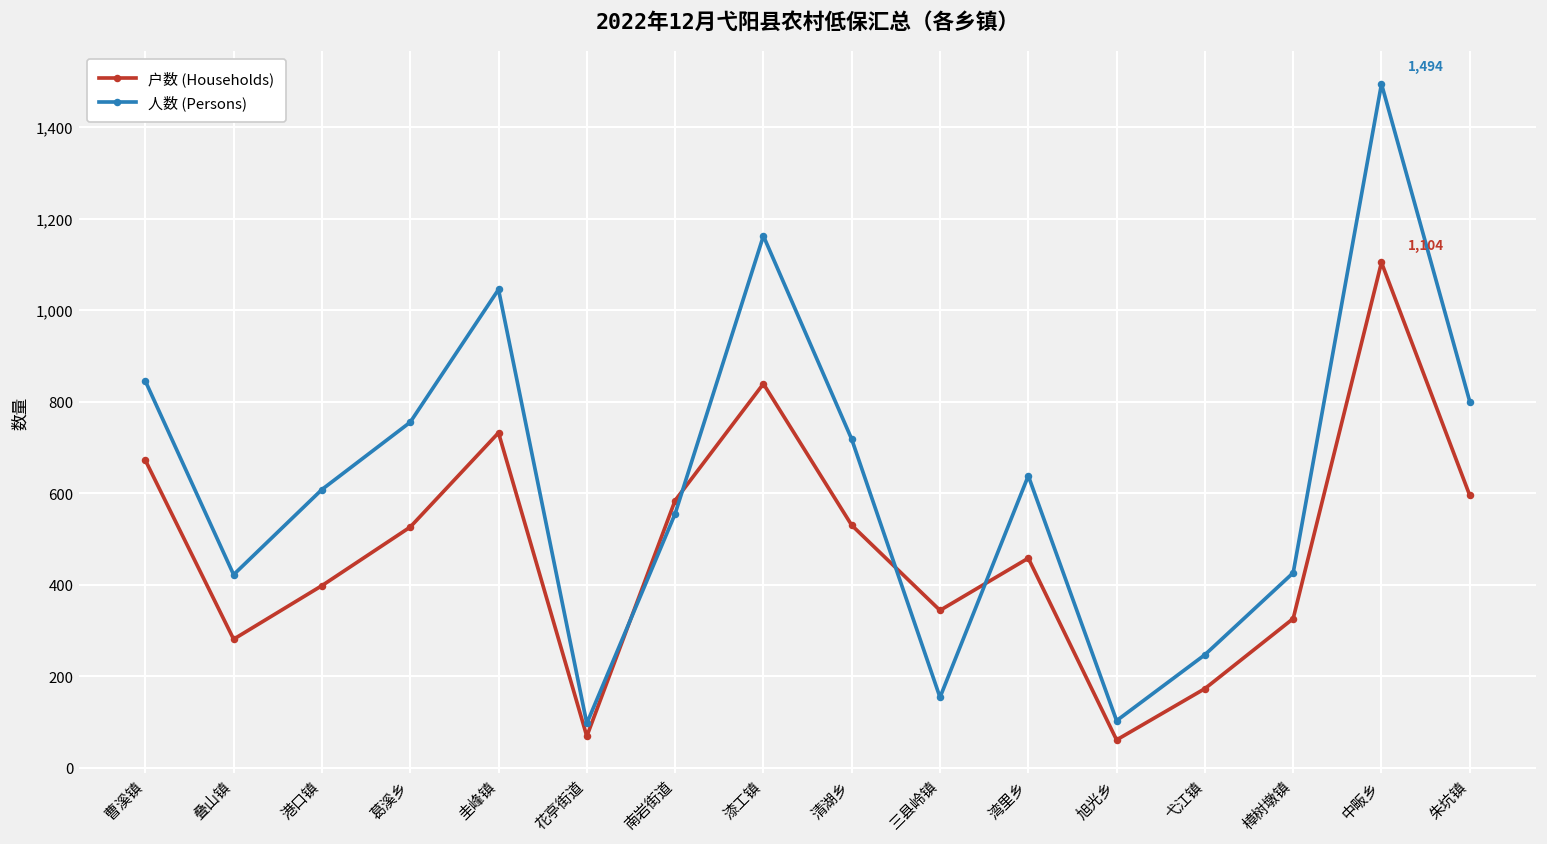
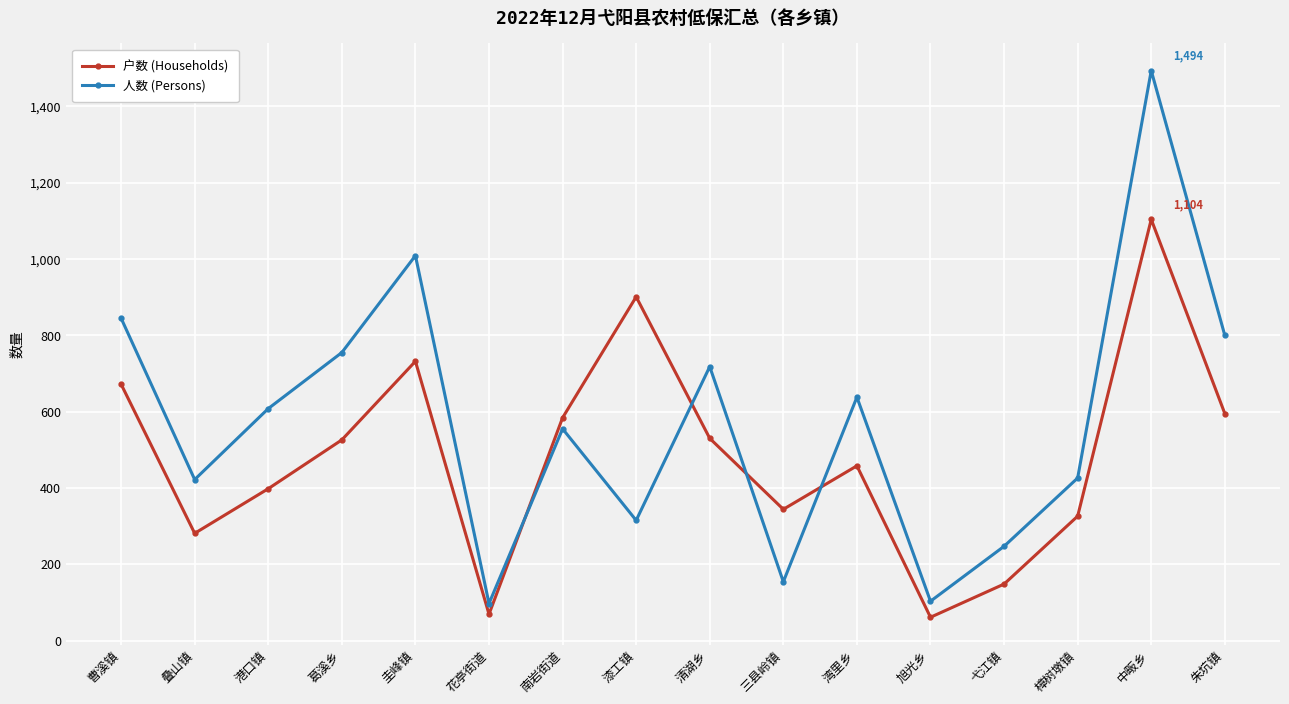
人数 (Persons), 圭峰镇: 1,050 -> 1,010
户数 (Households), 漆工镇: 840 -> 900
人数 (Persons), 漆工镇: 1,160 -> 320
户数 (Households), 弋江镇: 170 -> 150
